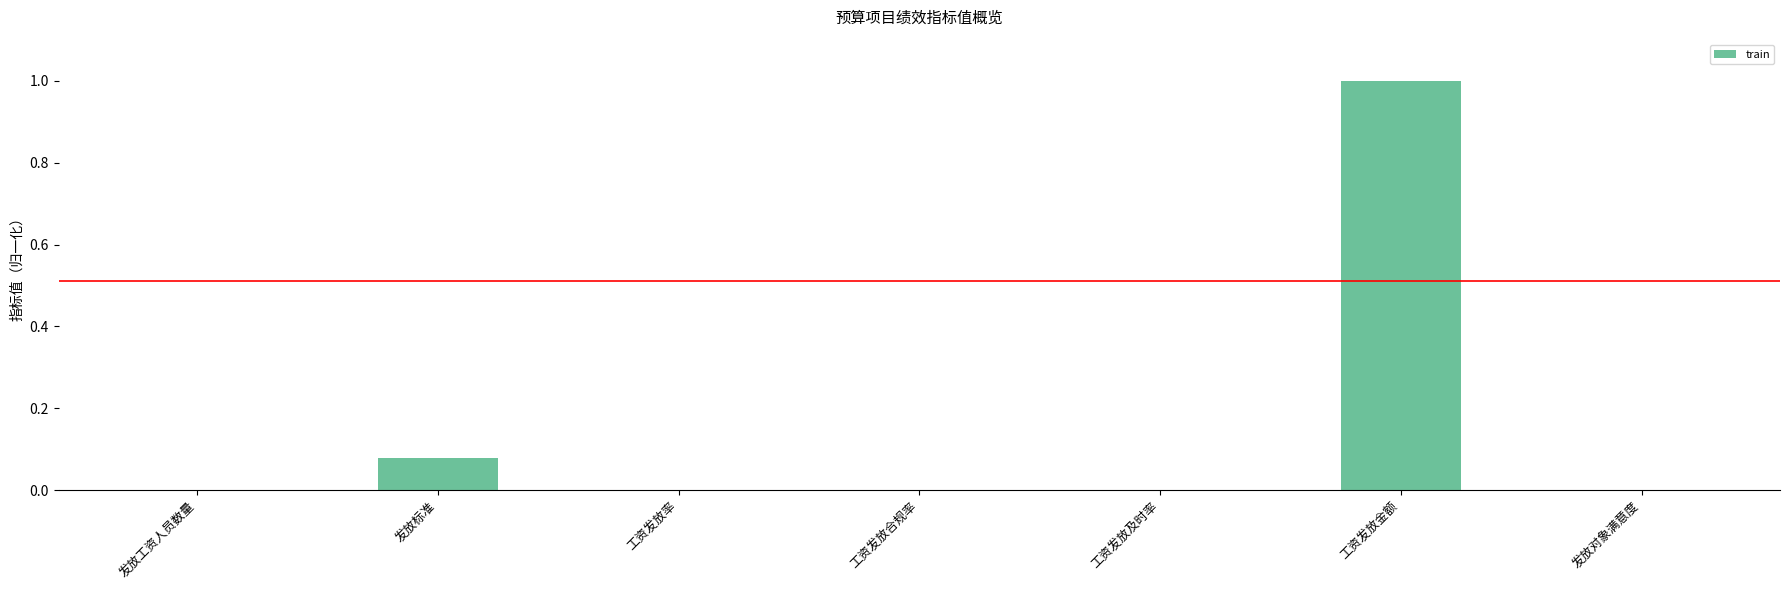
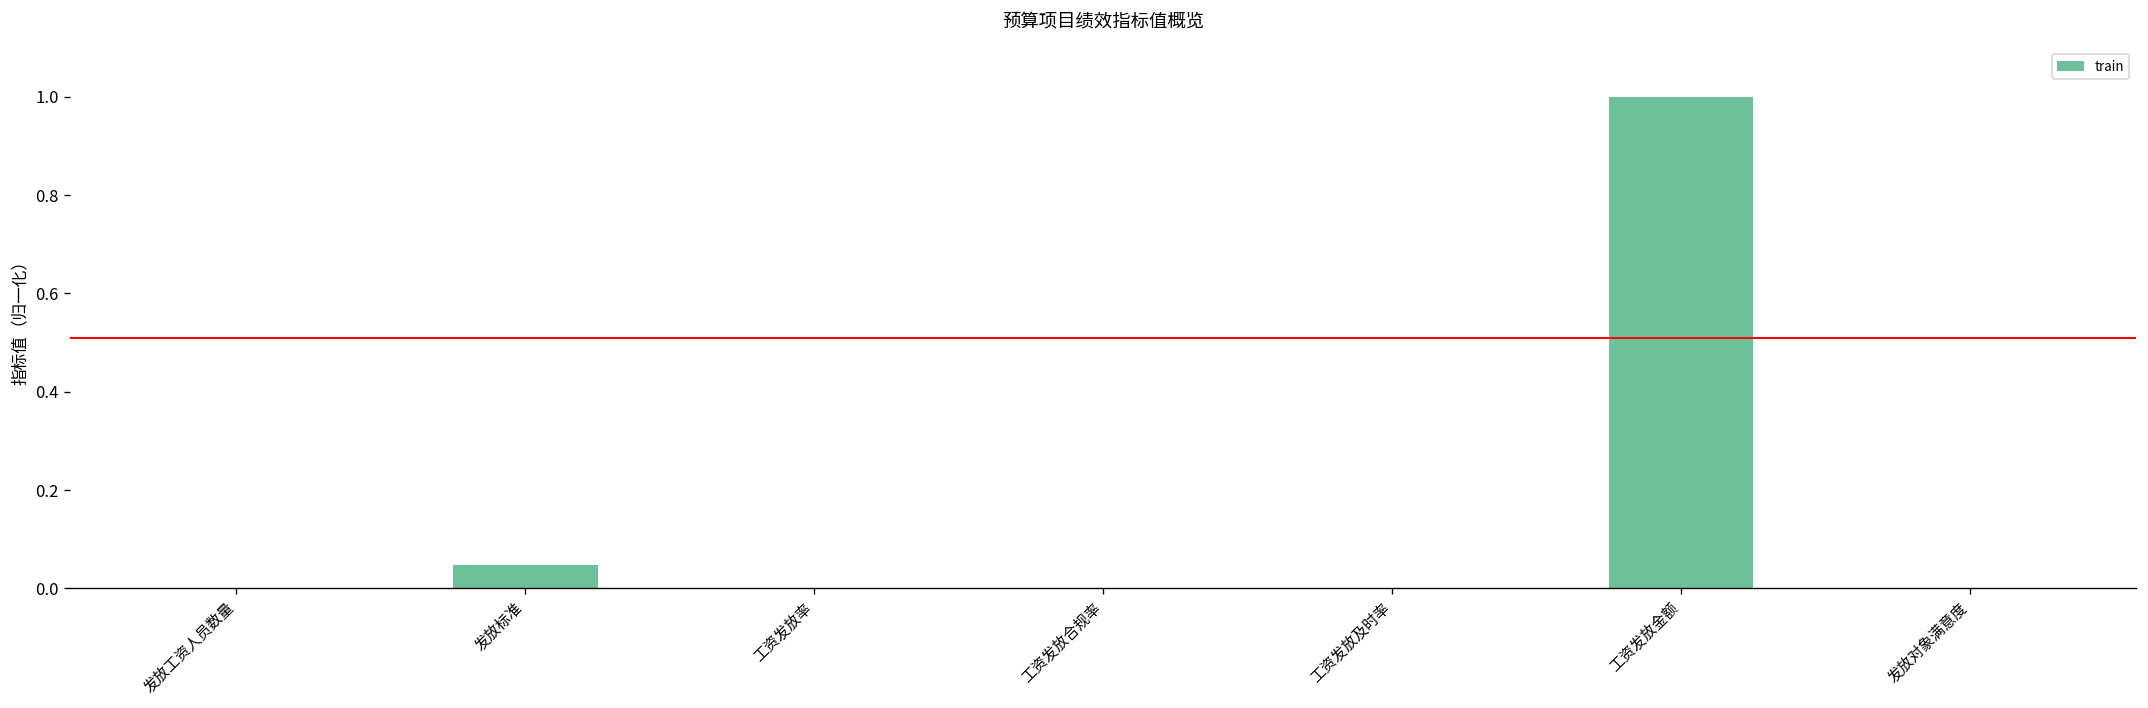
发放标准: 0.08 -> 0.05
